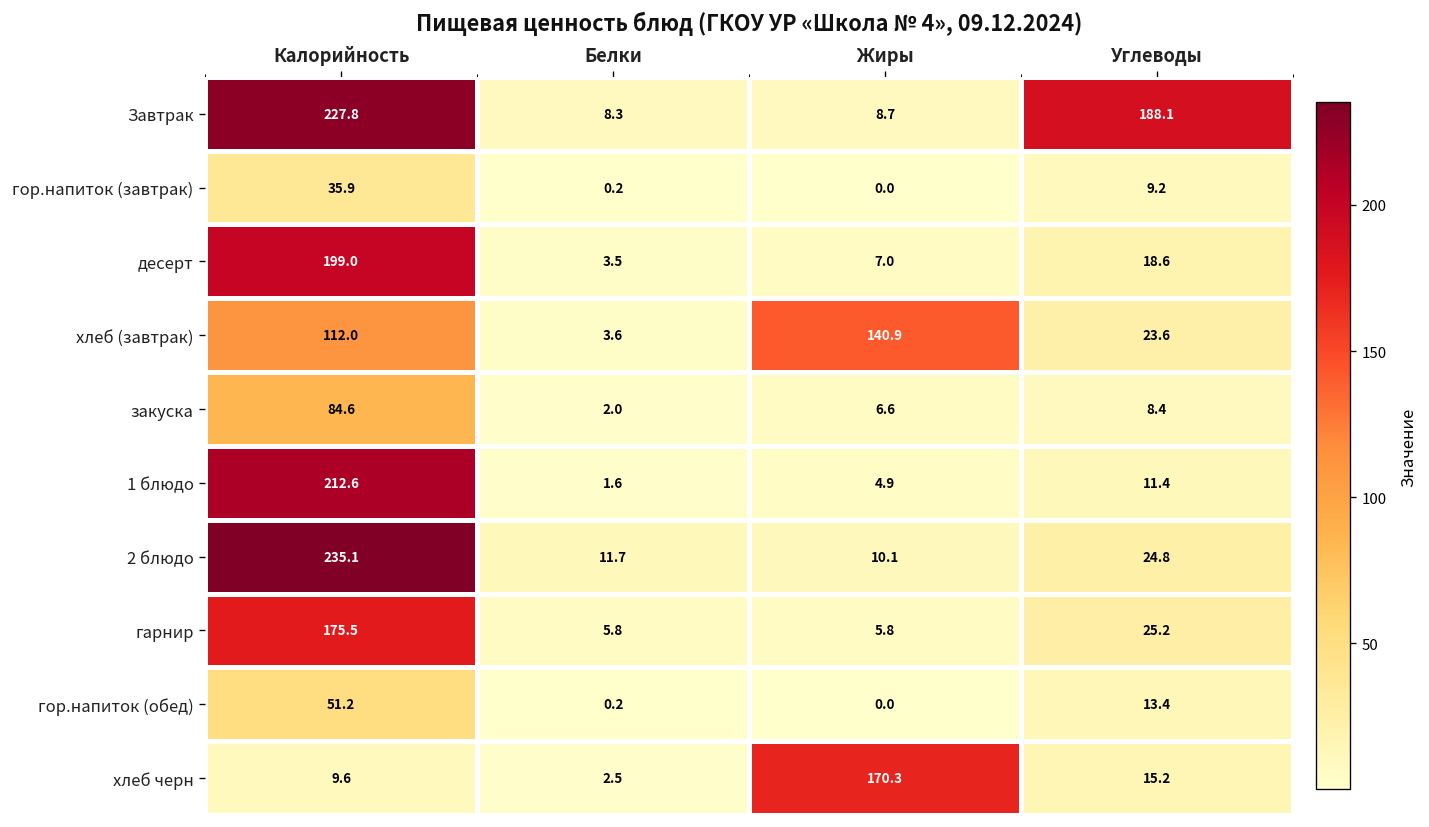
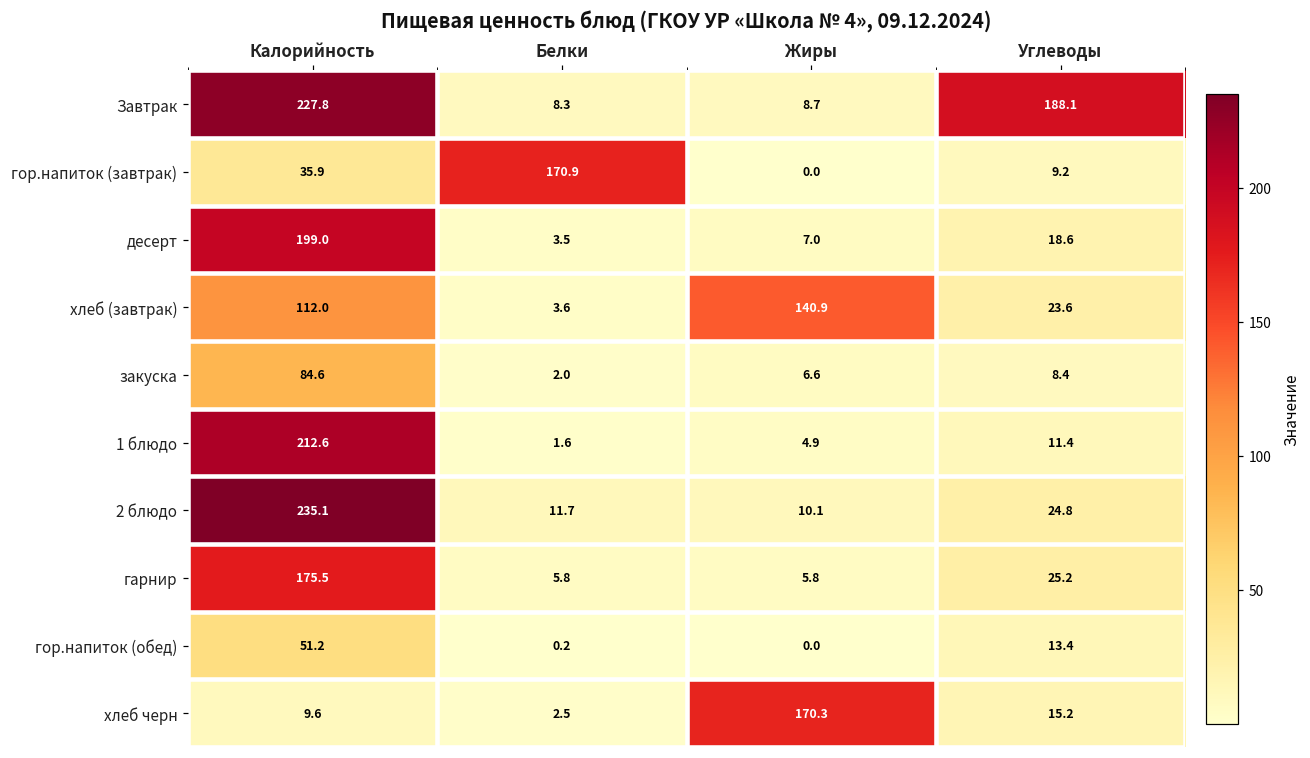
гор.напиток (завтрак), Белки: 0.2 -> 170.9
